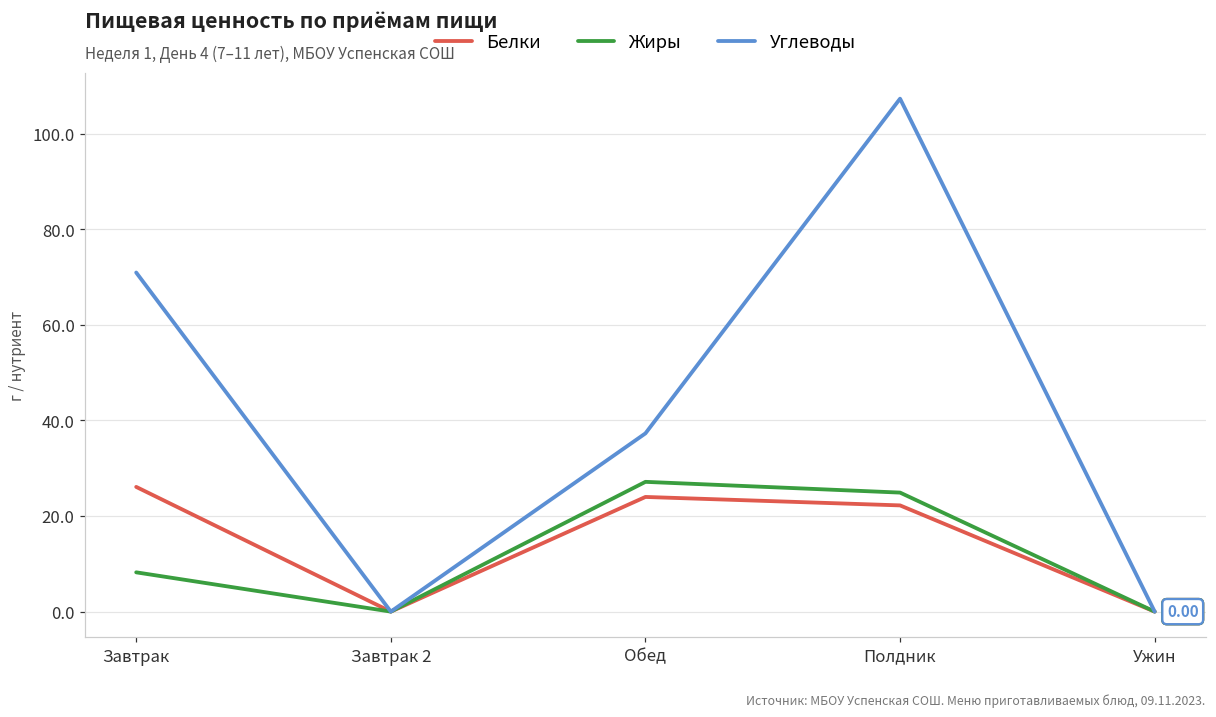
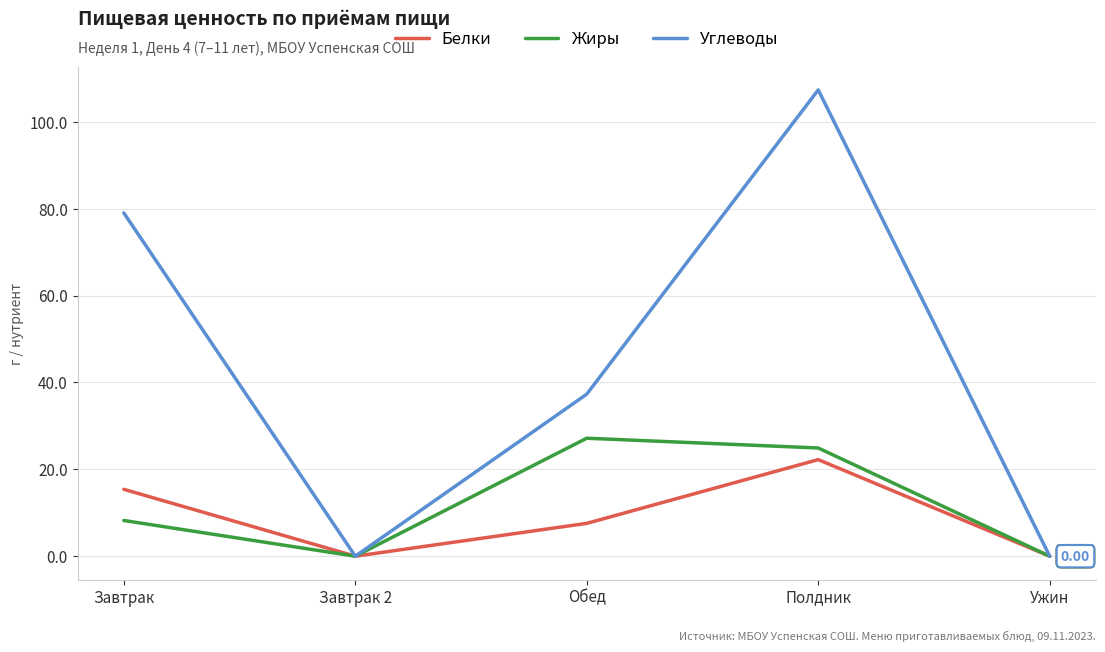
Белки, Завтрак: 26 -> 15
Углеводы, Завтрак: 71 -> 79
Белки, Обед: 24 -> 8
